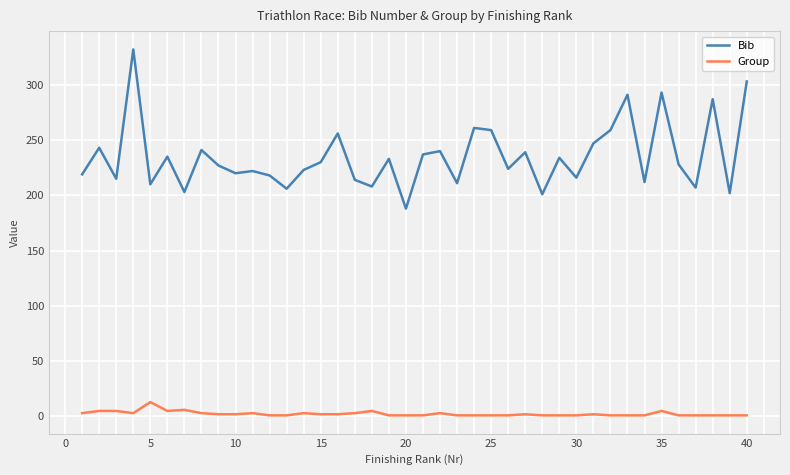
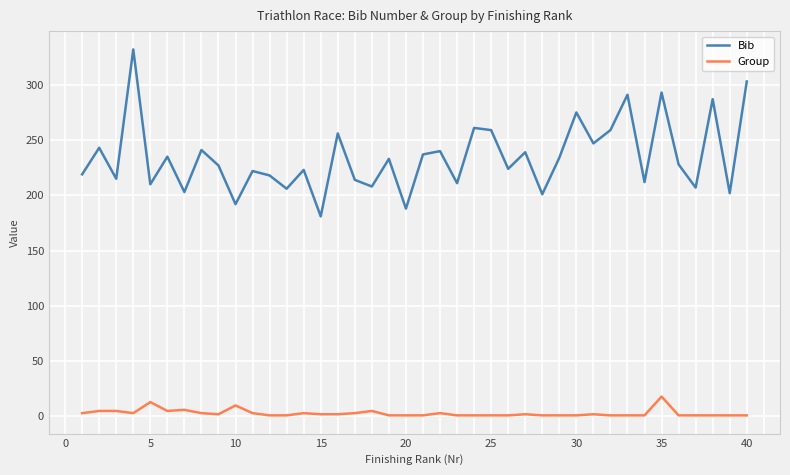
Bib, 10: 220 -> 192
Group, 10: 2 -> 10
Bib, 15: 230 -> 181
Bib, 30: 216 -> 275
Group, 35: 5 -> 18
